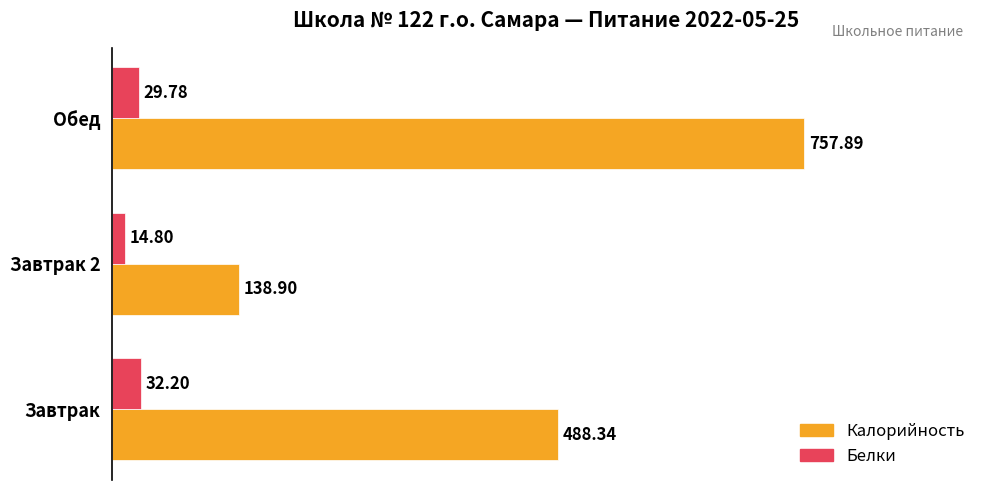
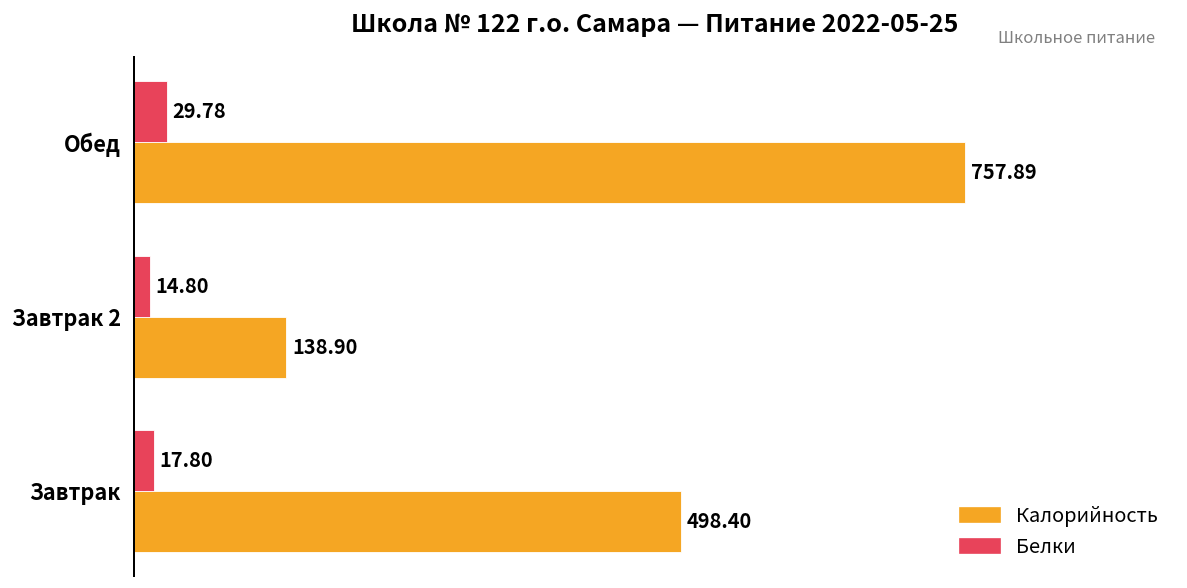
Белки, Завтрак: 32.20 -> 17.80
Калорийность, Завтрак: 488.34 -> 498.40
